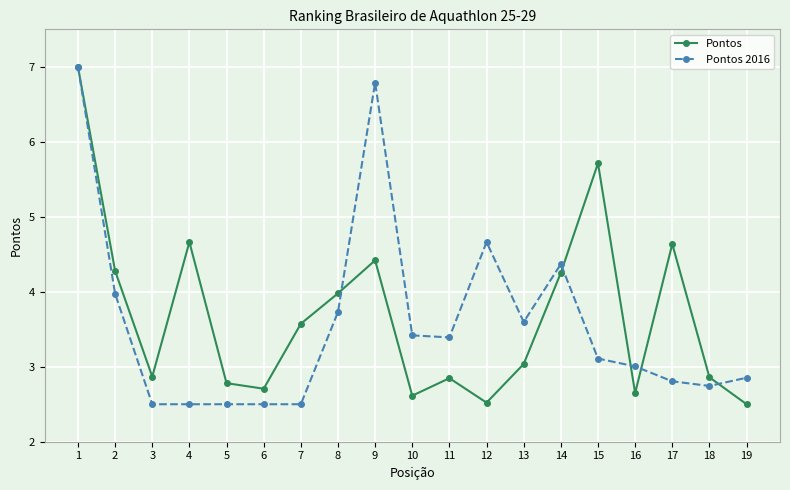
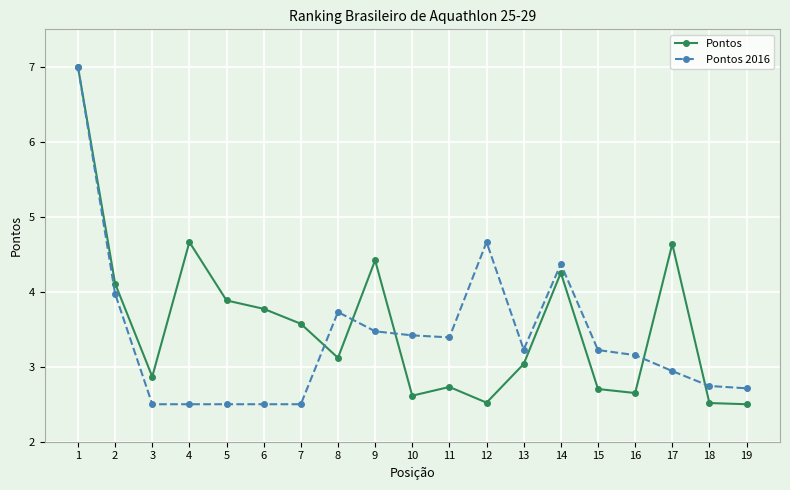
Pontos, 2: 4.3 -> 4.1
Pontos, 5: 2.8 -> 3.9
Pontos, 6: 2.7 -> 3.8
Pontos, 8: 4.0 -> 3.1
Pontos 2016, 9: 6.8 -> 3.5
Pontos, 11: 2.8 -> 2.7
Pontos 2016, 13: 3.6 -> 3.2
Pontos, 15: 5.7 -> 2.7
Pontos 2016, 15: 3.1 -> 3.2
Pontos 2016, 16: 3.0 -> 3.2
Pontos 2016, 17: 2.8 -> 2.9
Pontos, 18: 2.9 -> 2.5
Pontos 2016, 19: 2.9 -> 2.7
